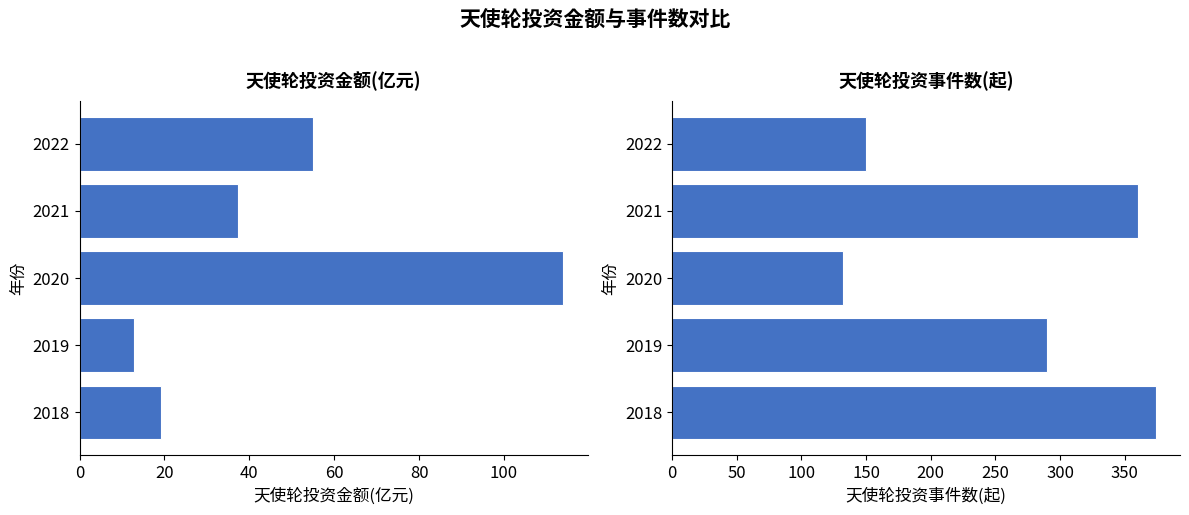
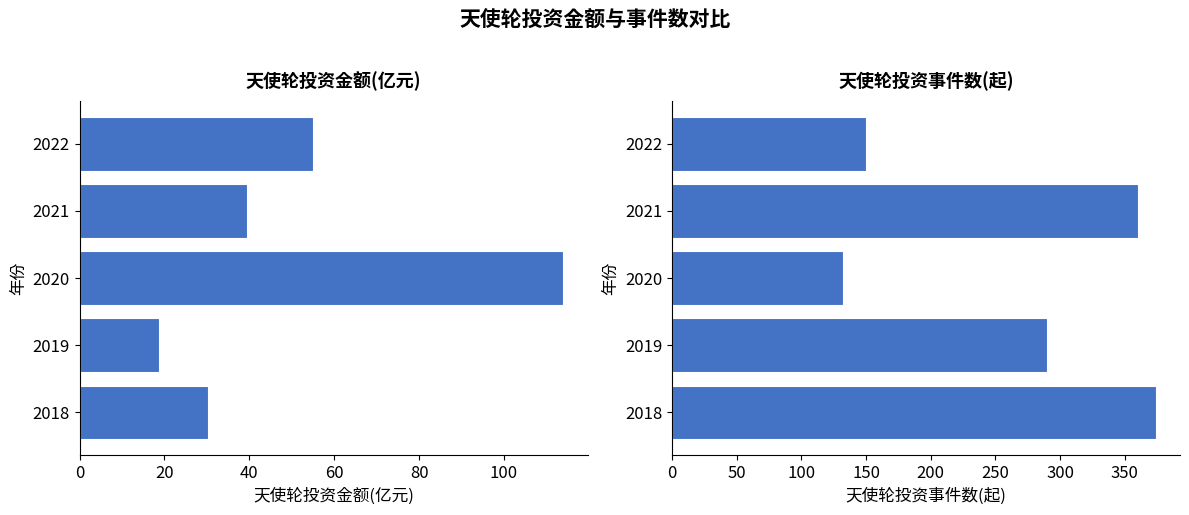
天使轮投资金额(亿元), 2021: 37 -> 40
天使轮投资金额(亿元), 2019: 13 -> 19
天使轮投资金额(亿元), 2018: 19 -> 30
